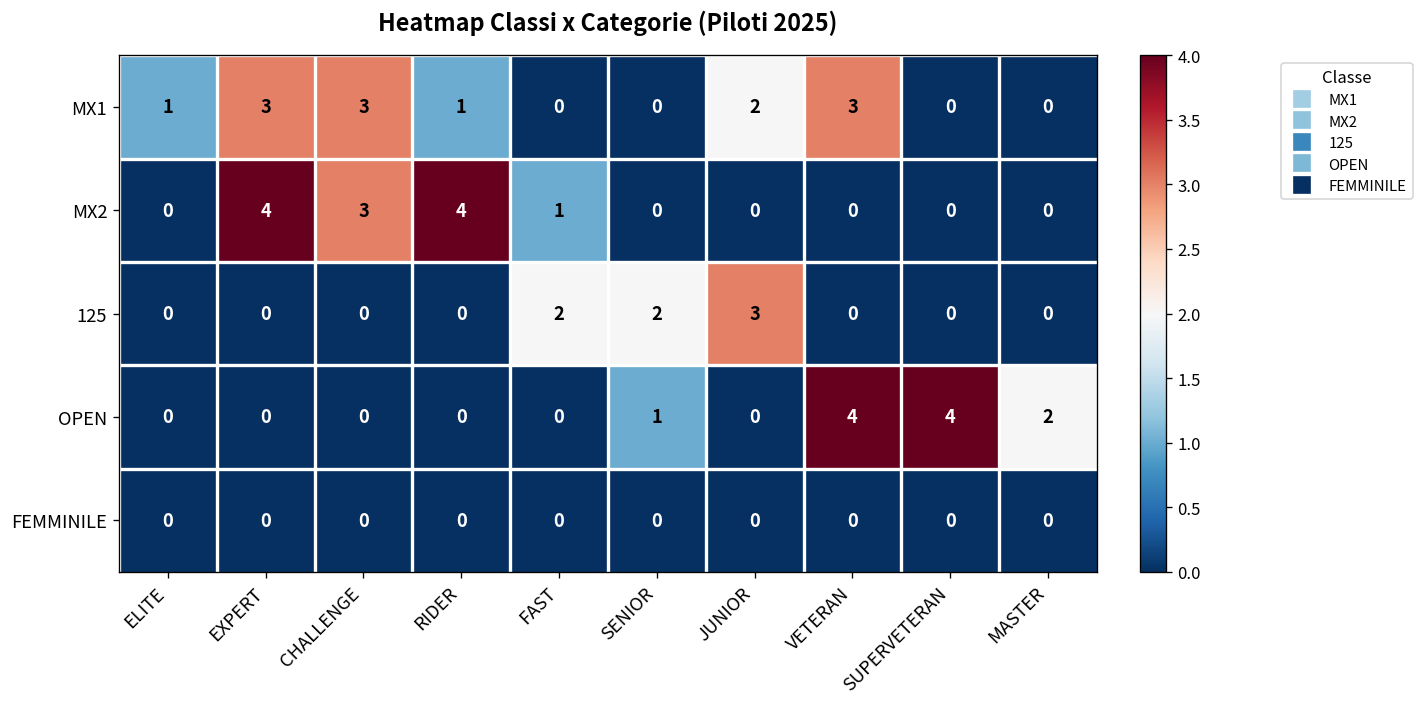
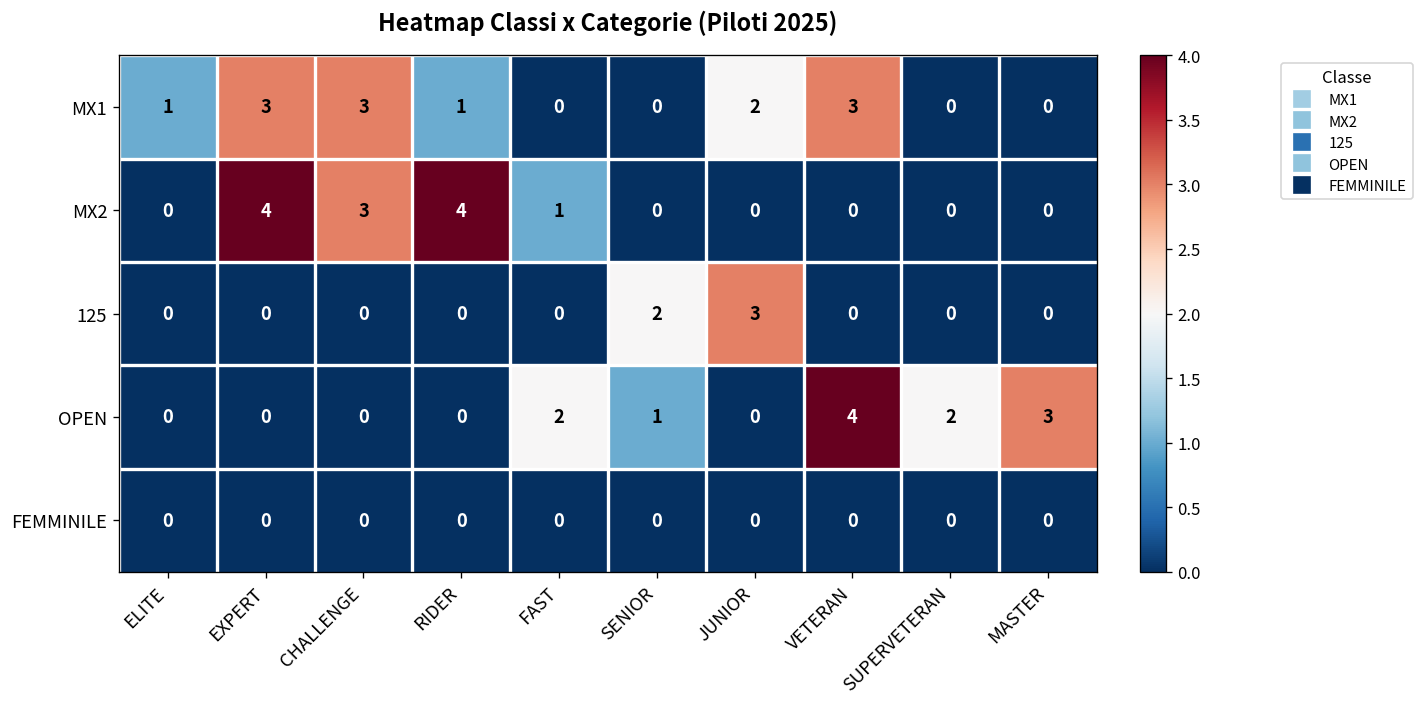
125, FAST: 2 -> 0
OPEN, FAST: 0 -> 2
OPEN, SUPERVETERAN: 4 -> 2
OPEN, MASTER: 2 -> 3
